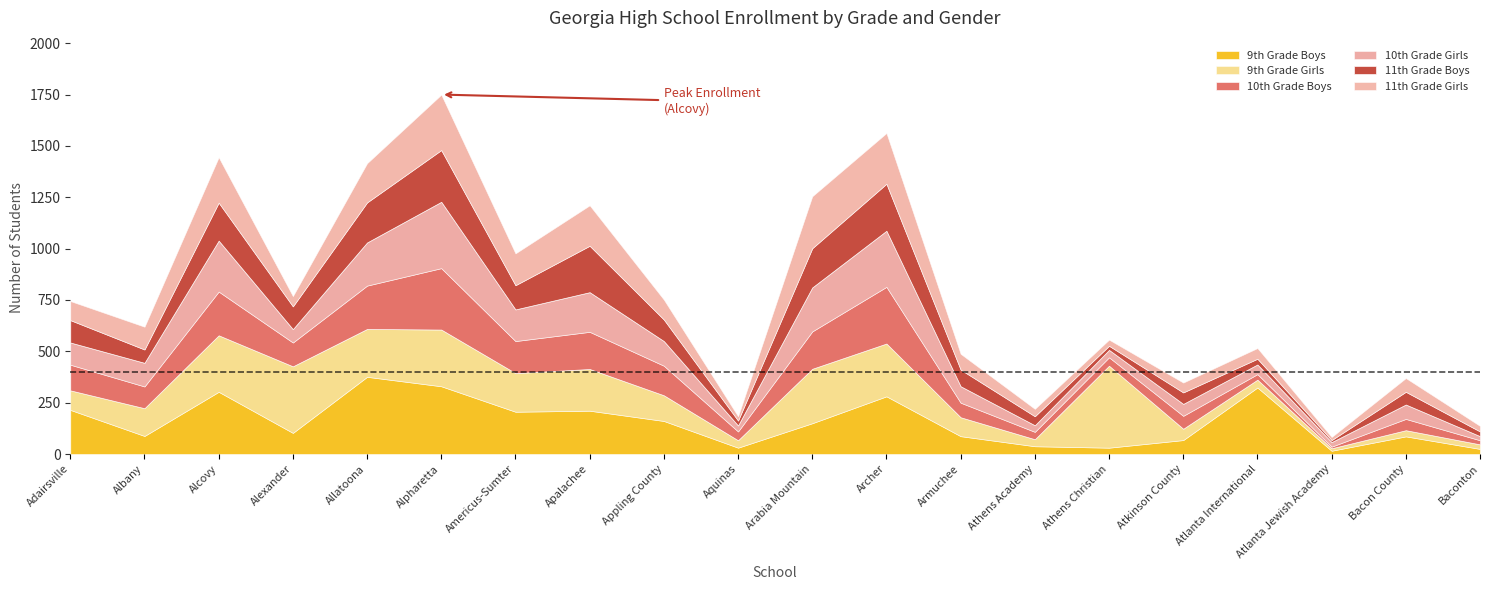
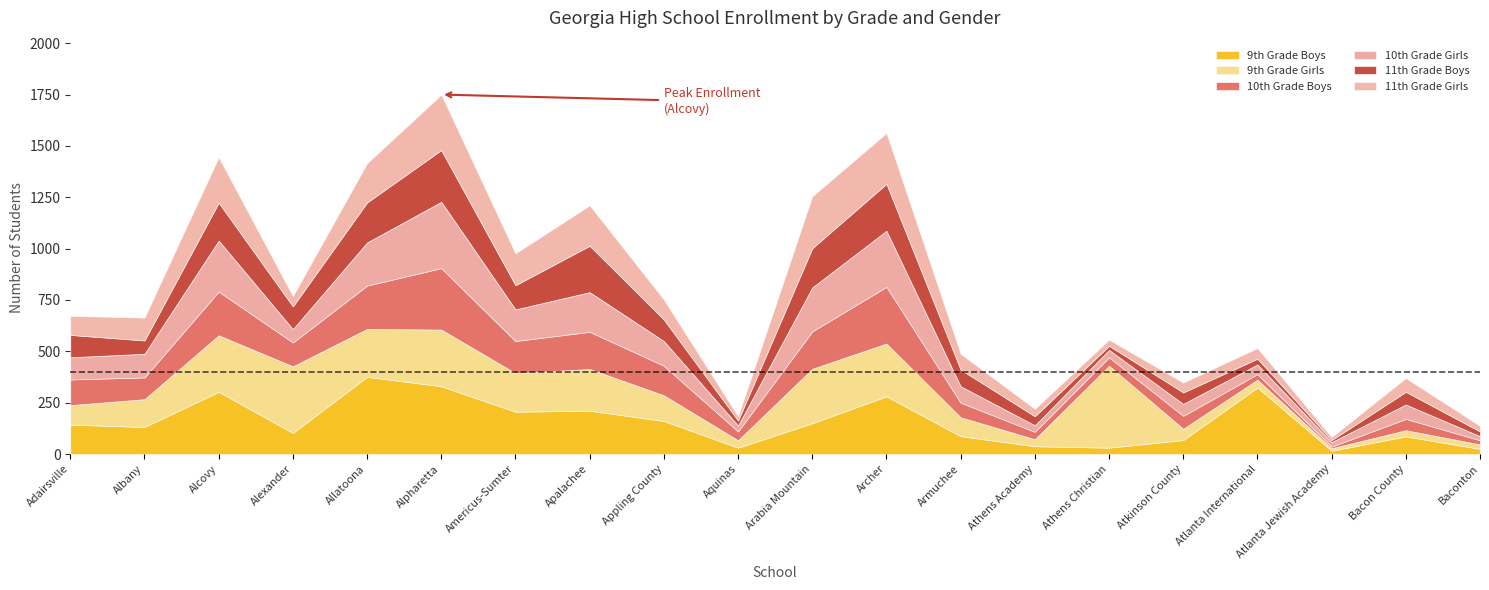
9th Grade Boys, Adairsville: 220 -> 140
9th Grade Boys, Albany: 90 -> 130
